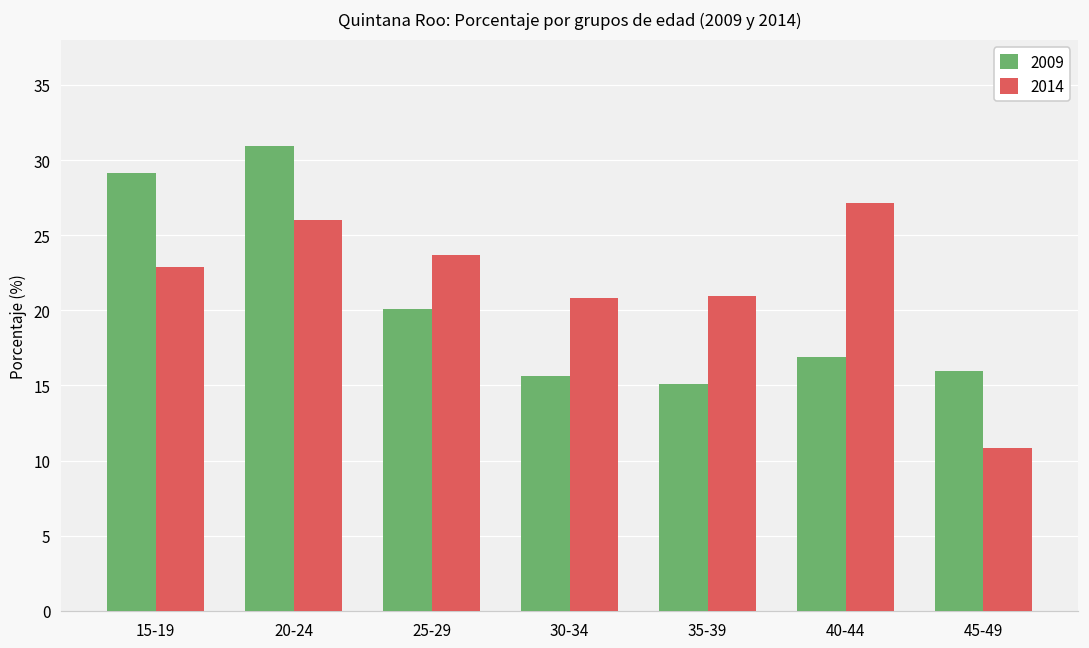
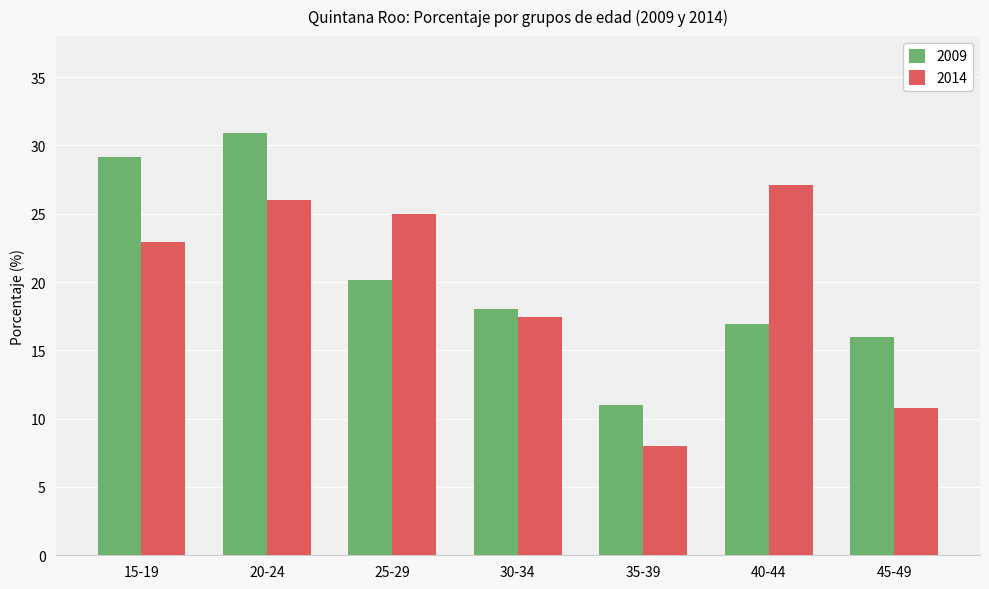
2014, 25-29: 23.7 -> 25.0
2009, 30-34: 15.6 -> 18.0
2014, 30-34: 20.8 -> 17.4
2009, 35-39: 15.1 -> 11.0
2014, 35-39: 21.0 -> 8.0
